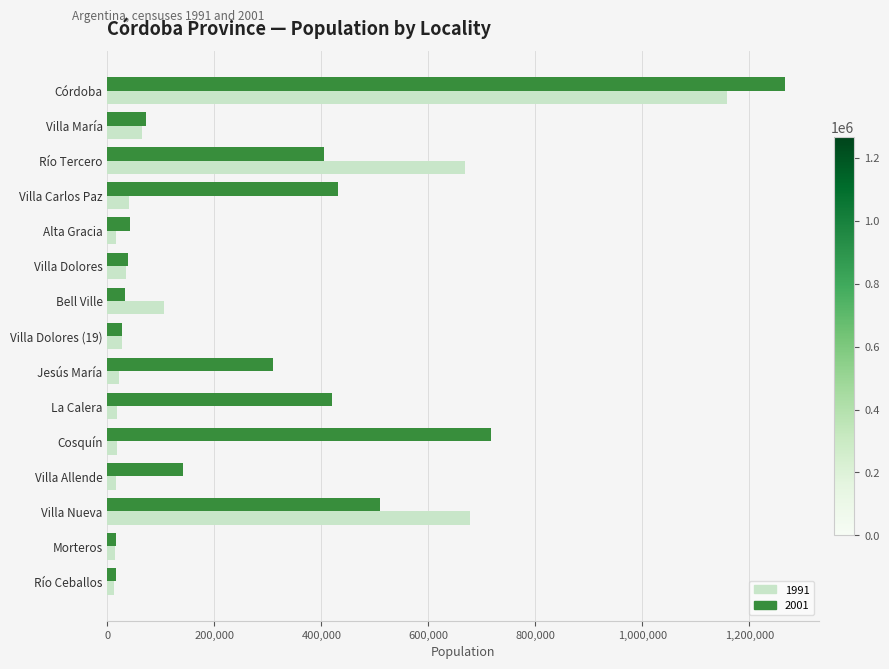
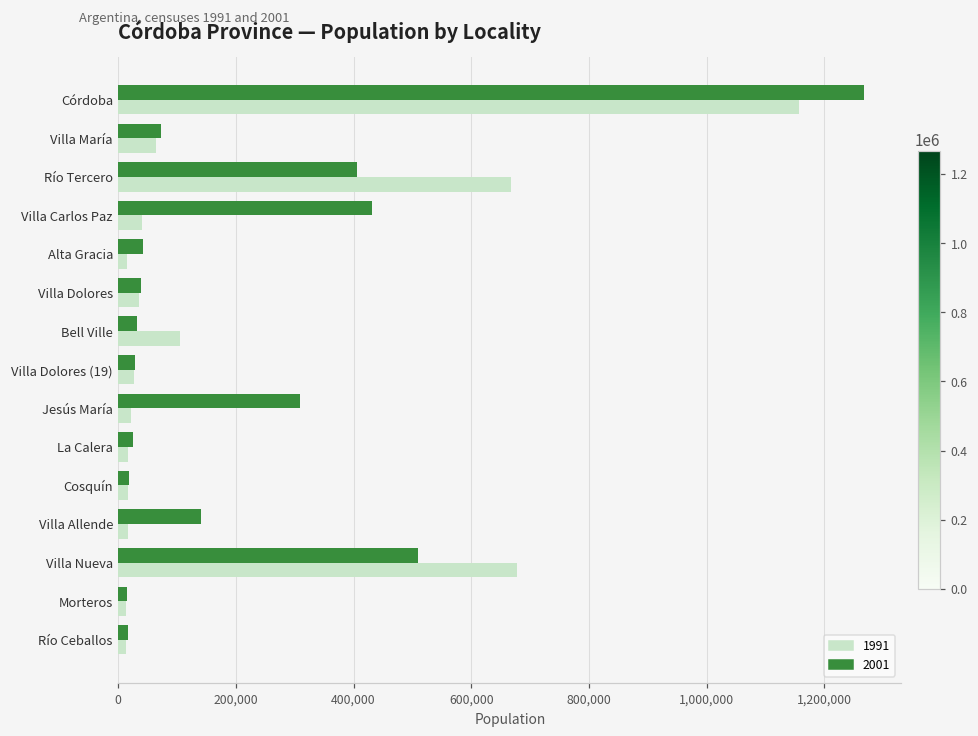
2001, La Calera: 420,000 -> 20,000
2001, Cosquín: 720,000 -> 20,000
